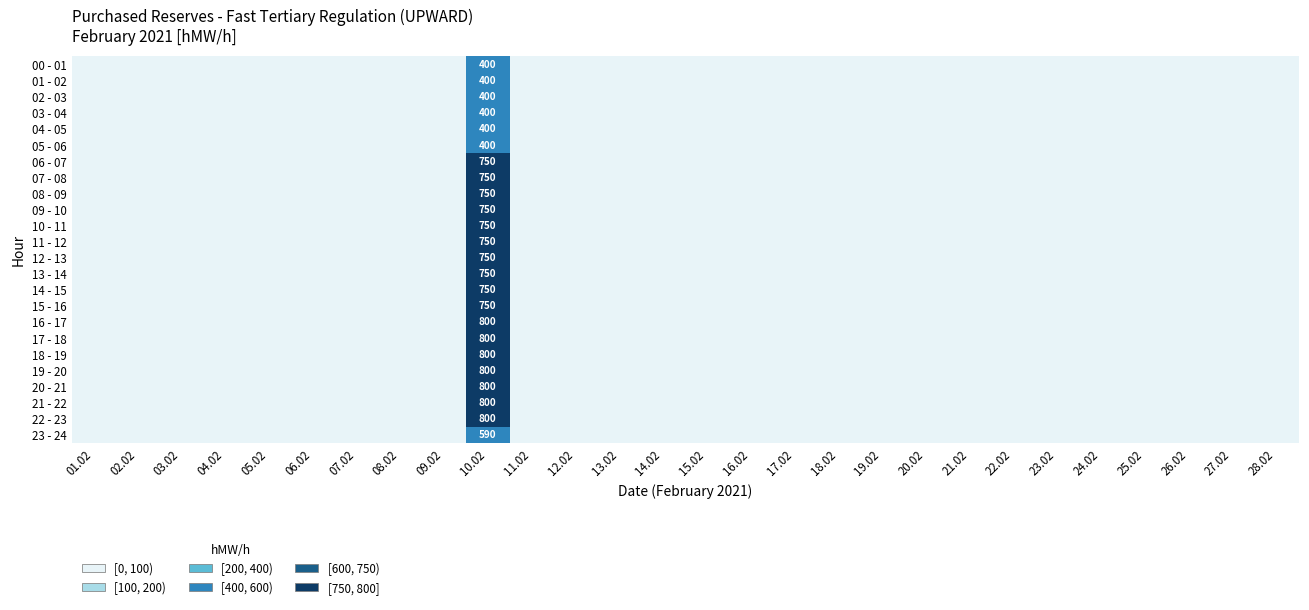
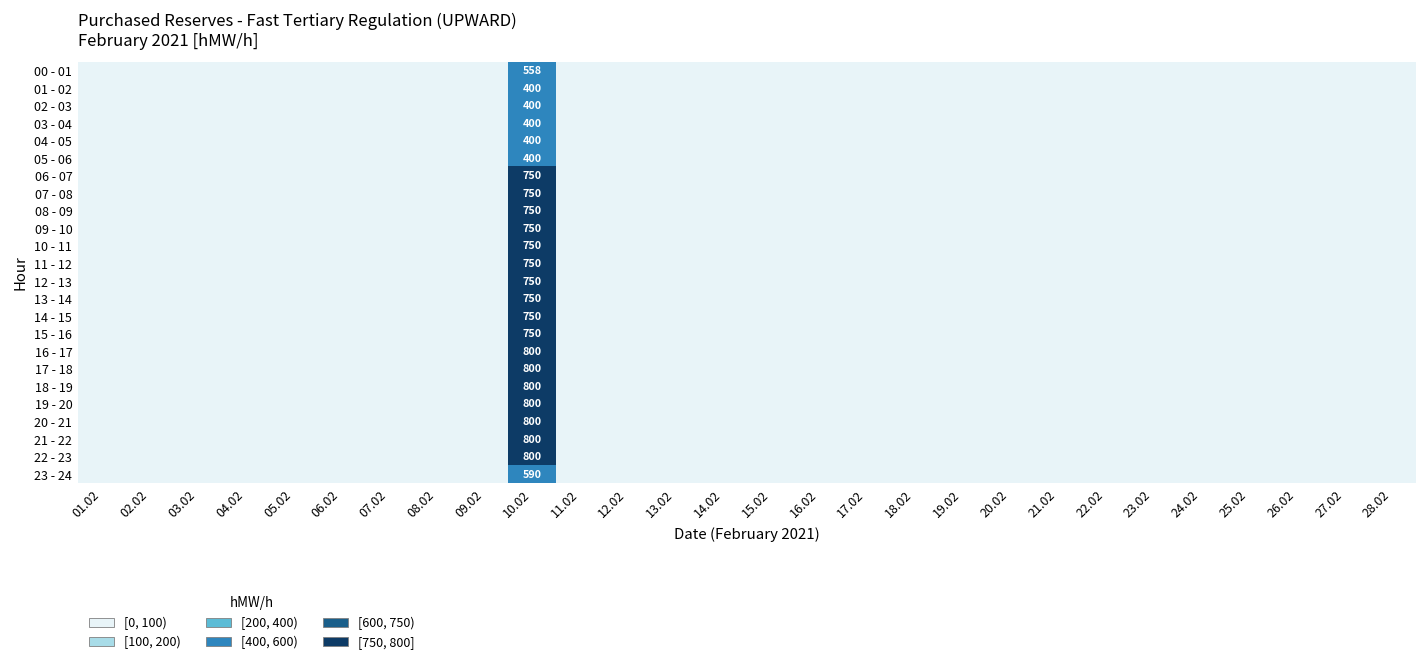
00 - 01, 10.02: 400 -> 558
